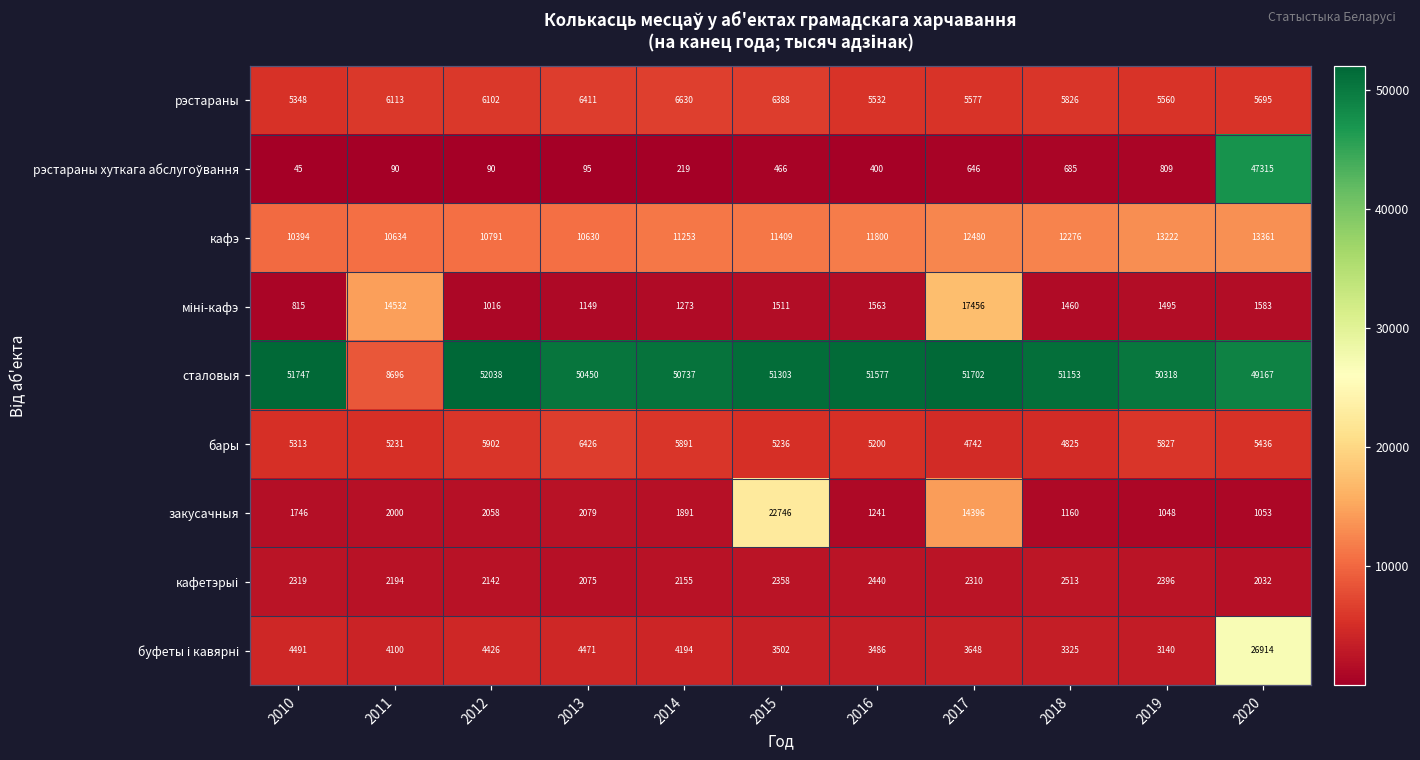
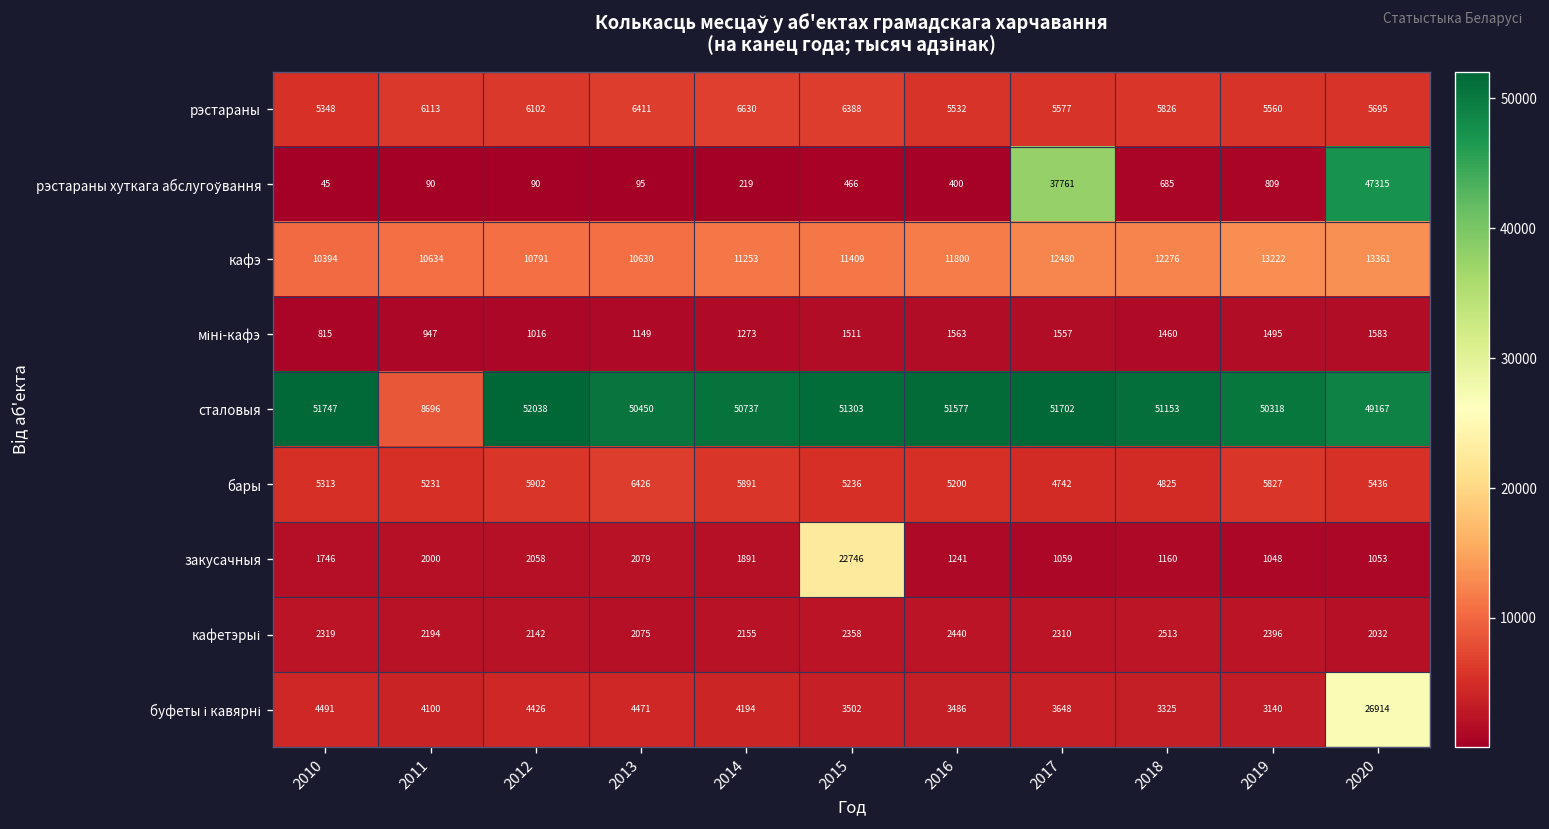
рэстараны хуткага абслугоўвання, 2017: 646 -> 37761
міні-кафэ, 2011: 14532 -> 947
міні-кафэ, 2017: 17456 -> 1557
закусачныя, 2017: 14396 -> 1059
